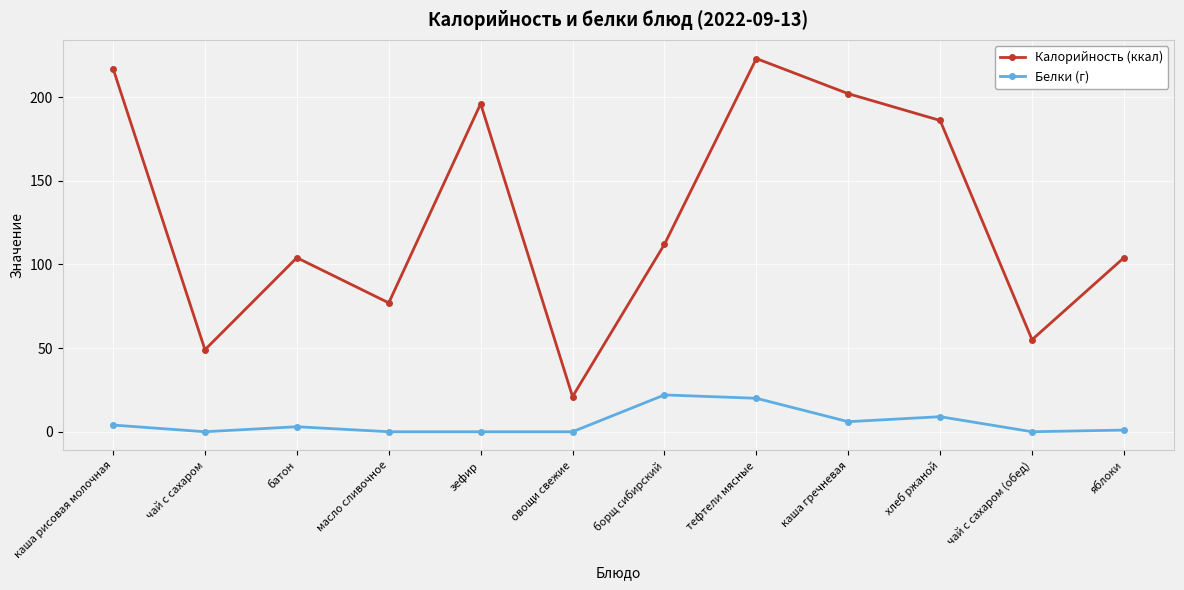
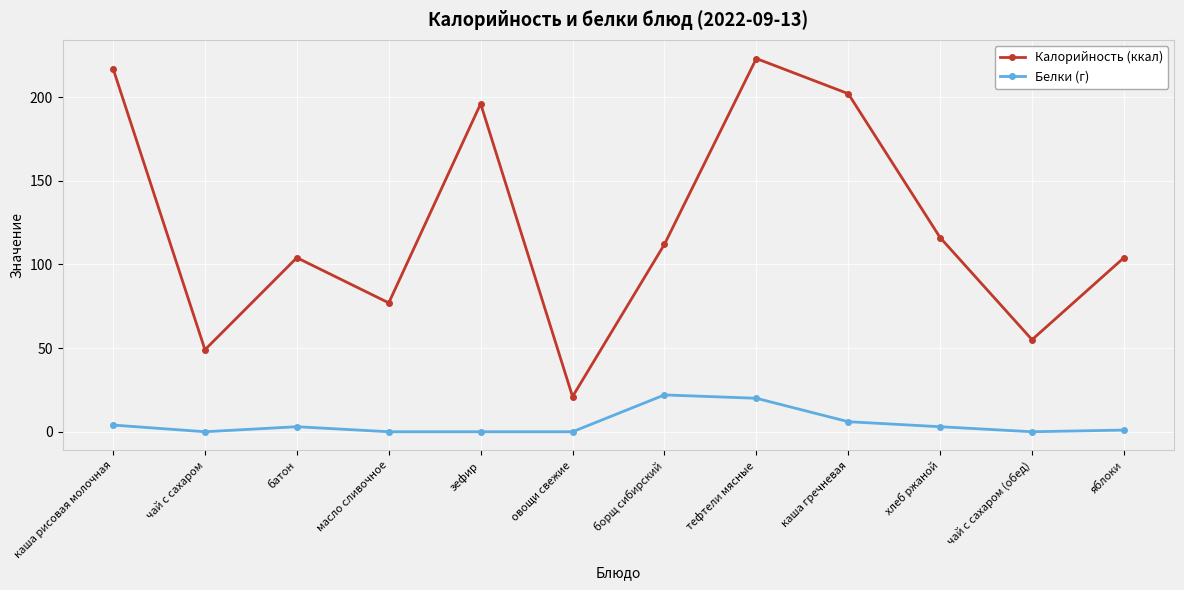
Калорийность (ккал), хлеб ржаной: 186 -> 116
Белки (г), хлеб ржаной: 9 -> 3
